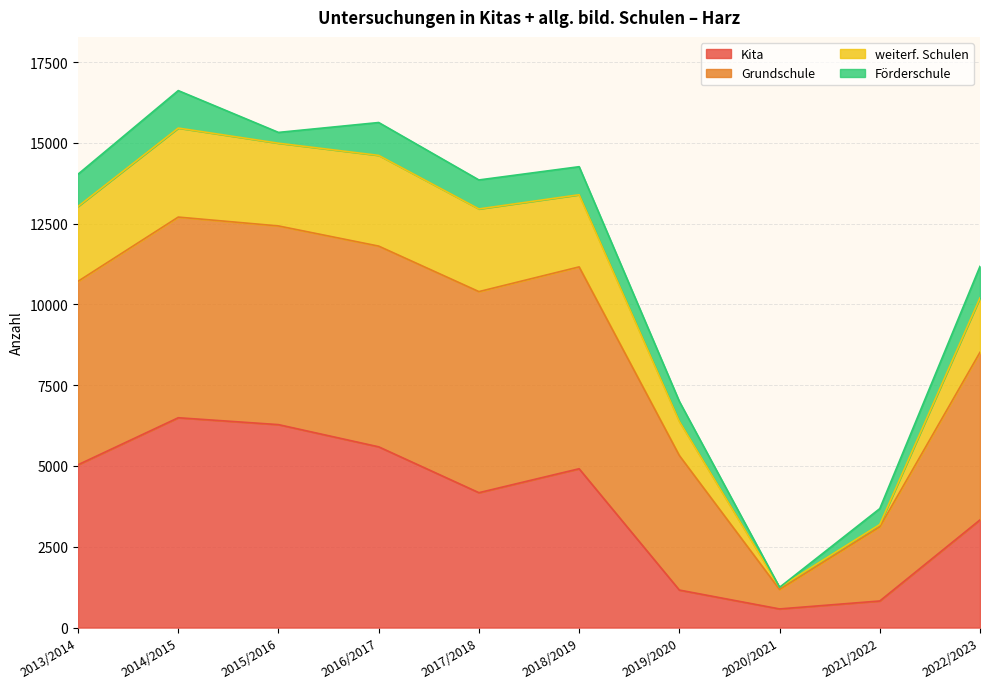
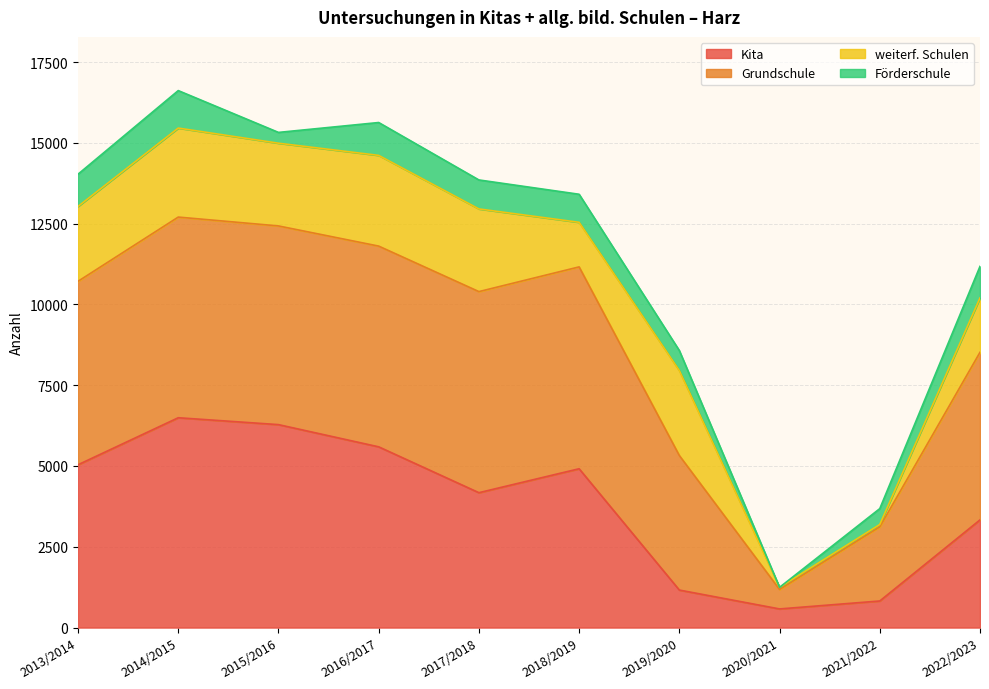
weiterf. Schulen, 2018/2019: 2200 -> 1400
weiterf. Schulen, 2019/2020: 1100 -> 2600
